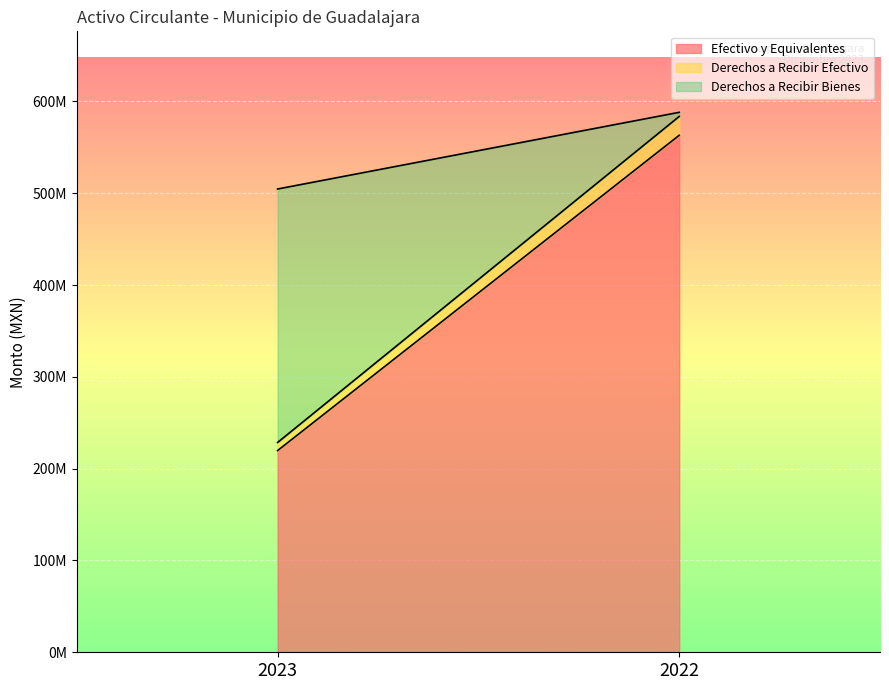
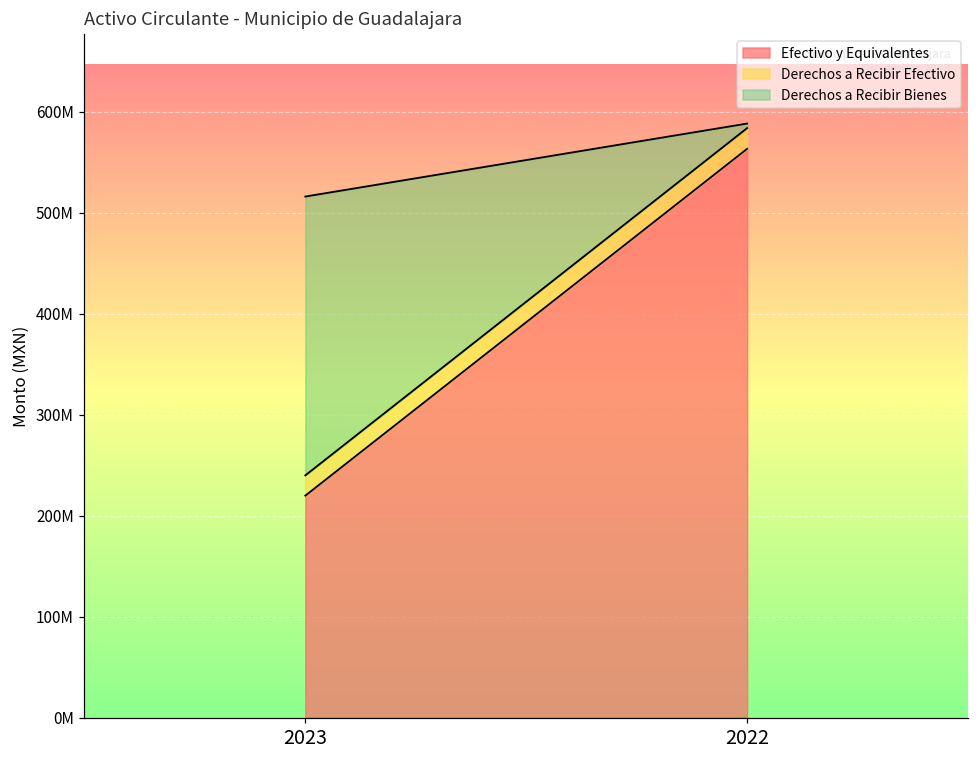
Derechos a Recibir Efectivo, 2023: 10000000 -> 20000000
